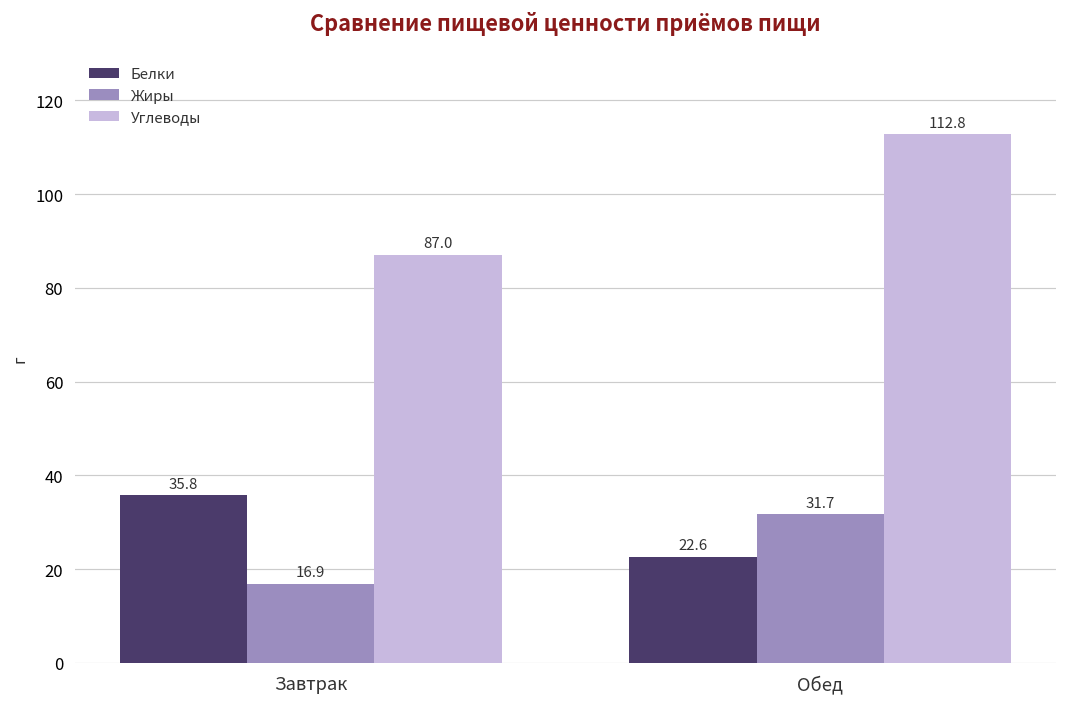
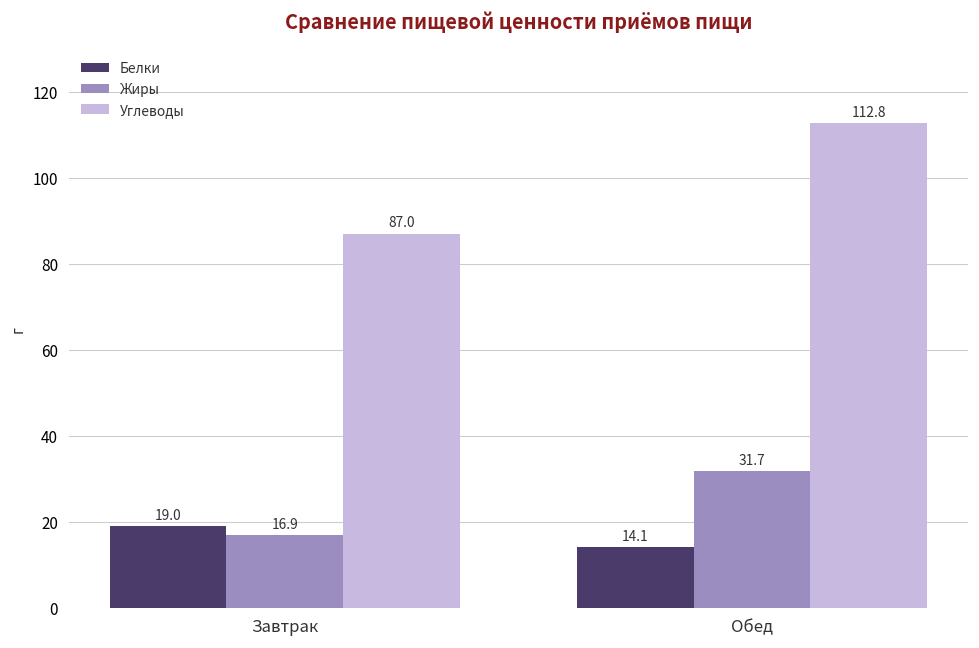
Белки, Завтрак: 35.8 -> 19.0
Белки, Обед: 22.6 -> 14.1
